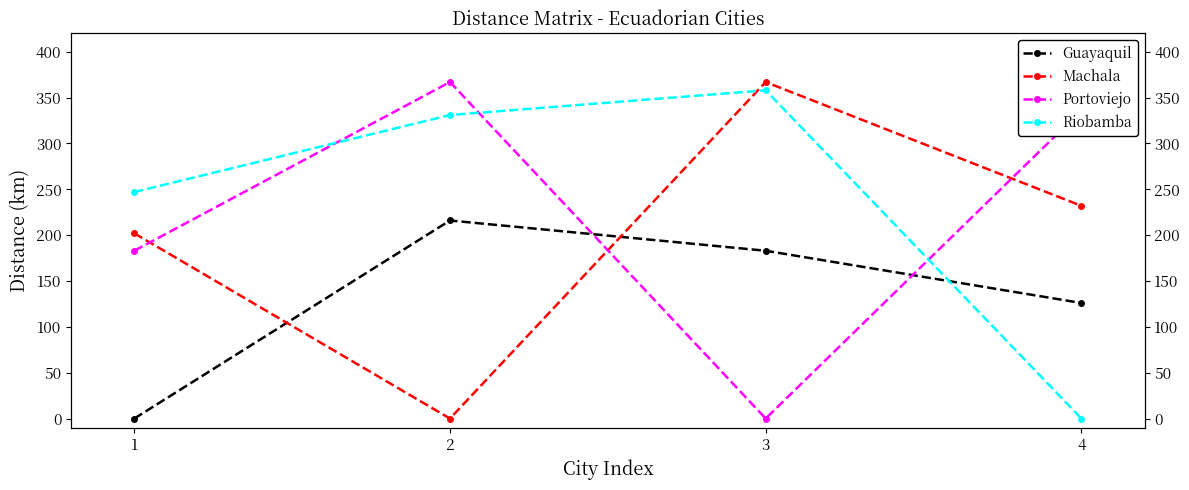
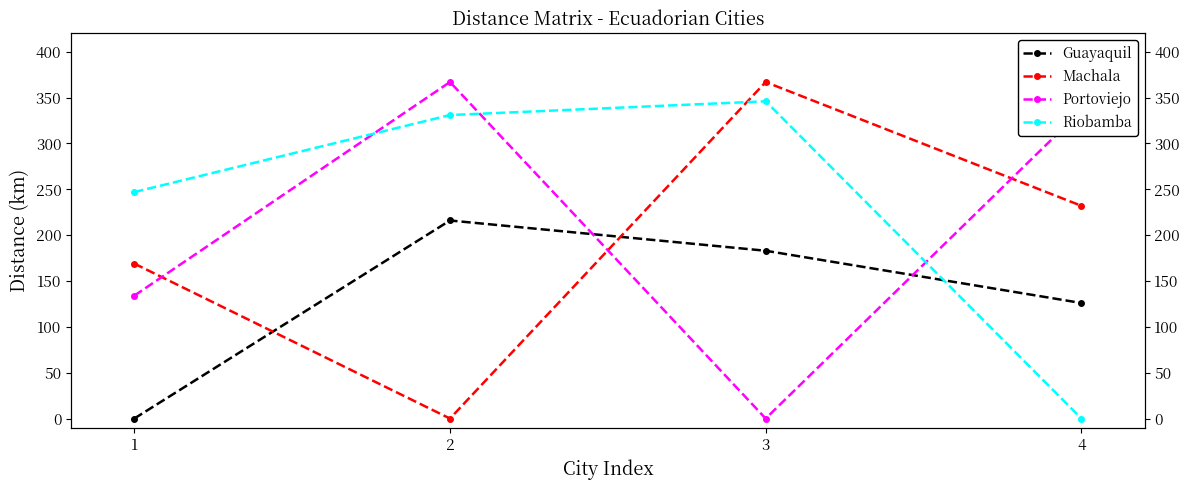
Machala, 1: 200 -> 170
Portoviejo, 1: 180 -> 130
Riobamba, 3: 360 -> 350
